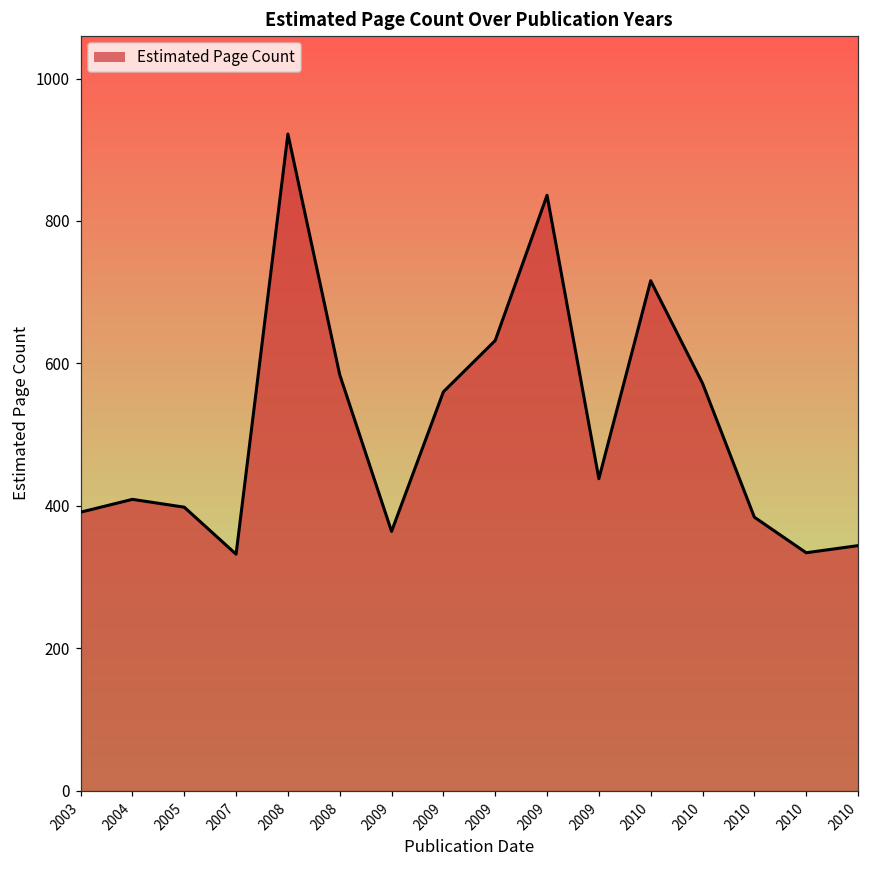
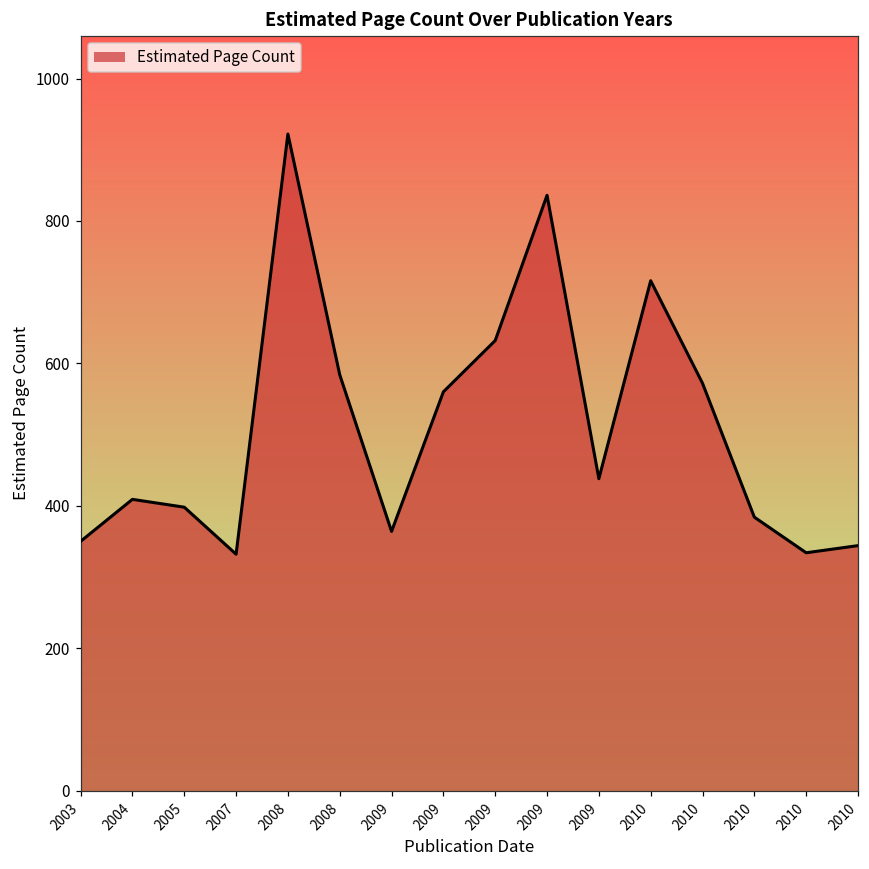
2003: 390 -> 350
